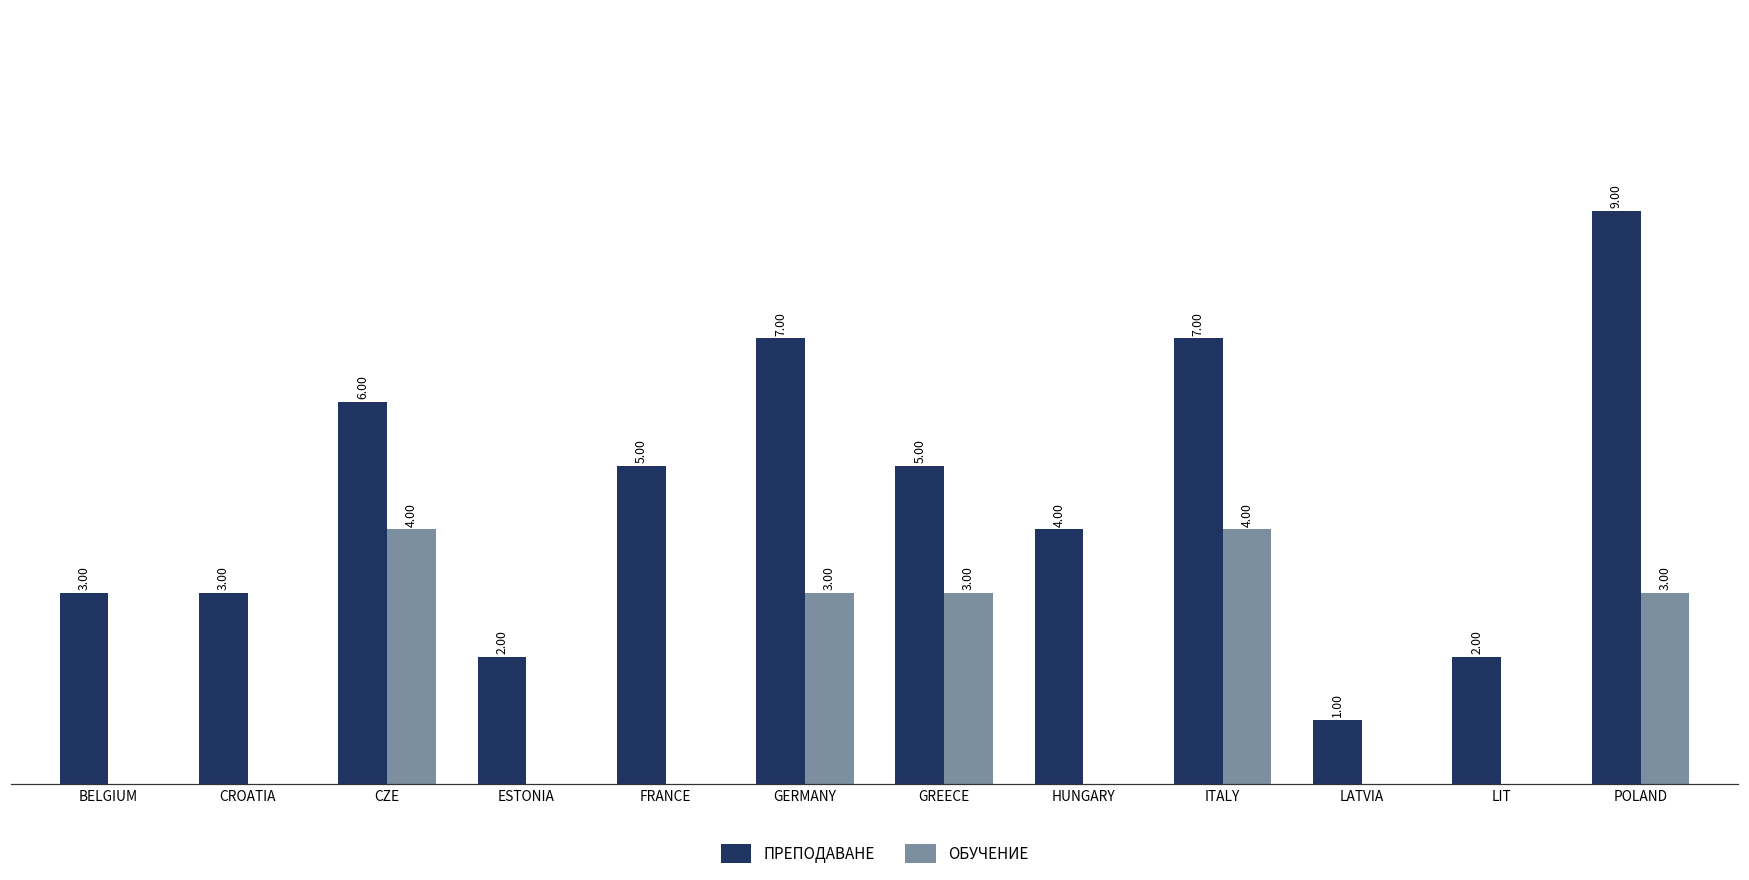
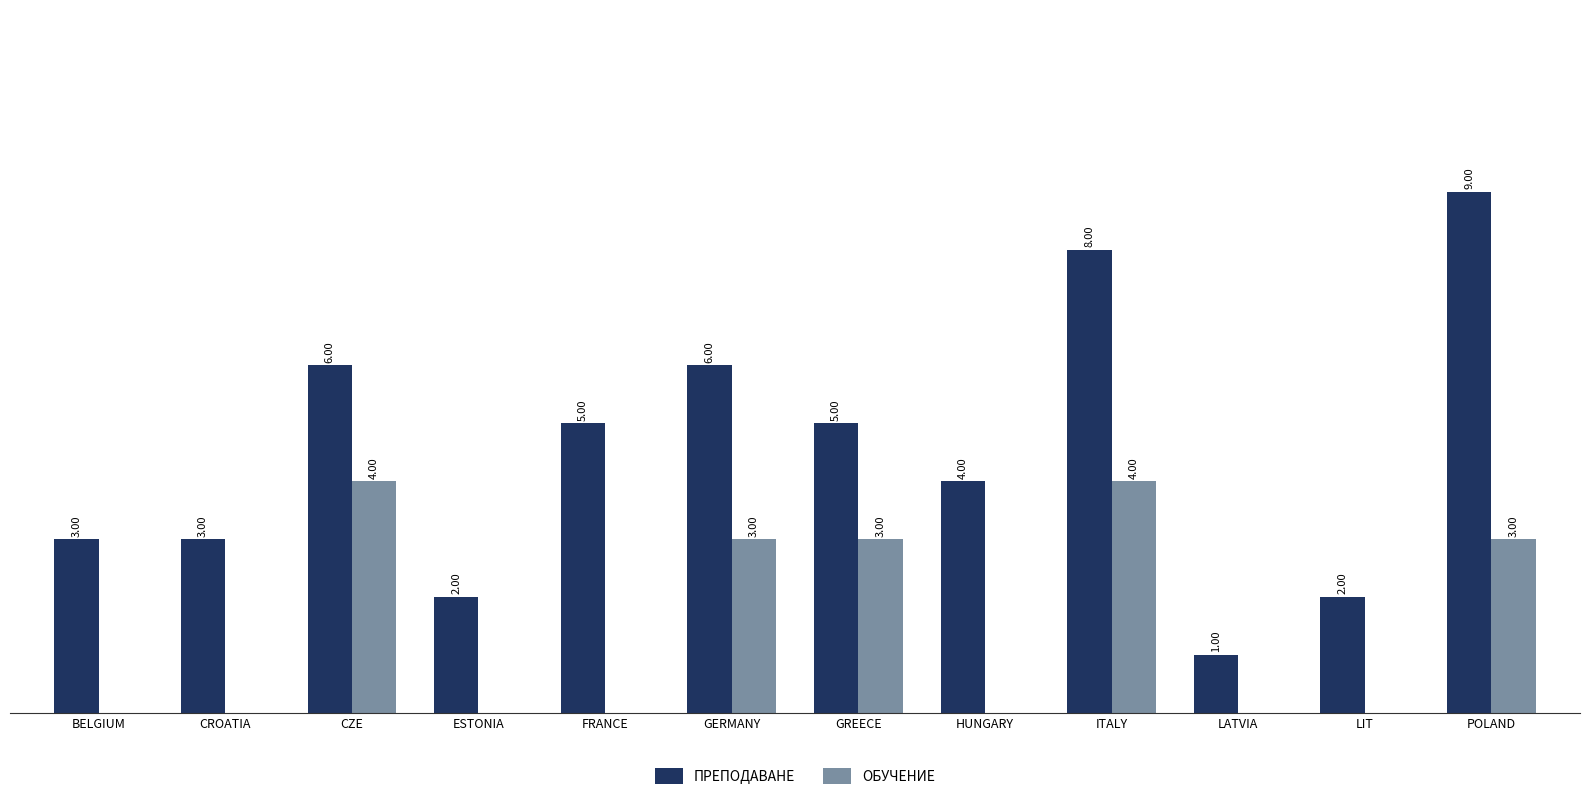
ПРЕПОДАВАНЕ, GERMANY: 7.00 -> 6.00
ПРЕПОДАВАНЕ, ITALY: 7.00 -> 8.00
